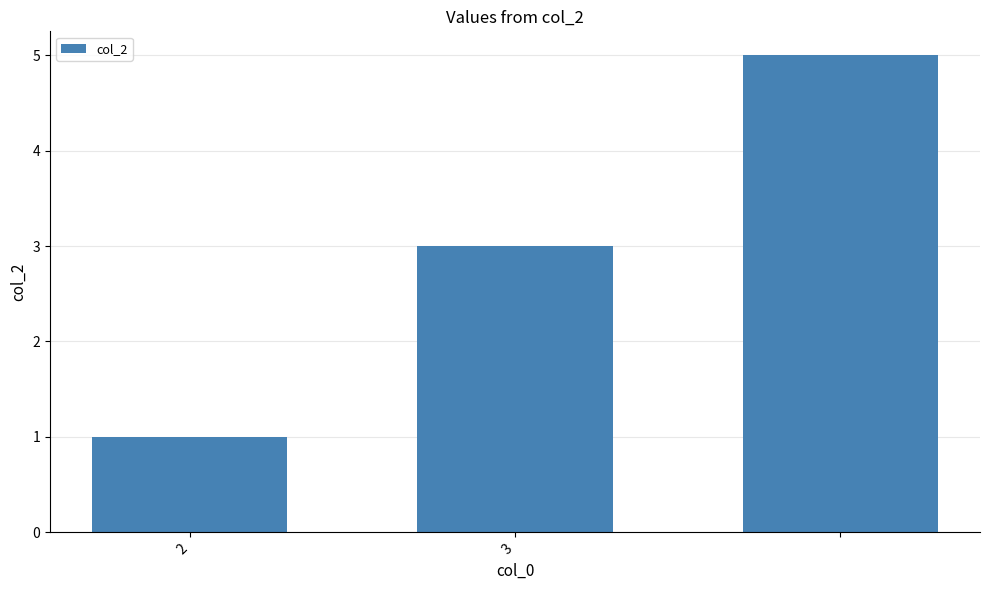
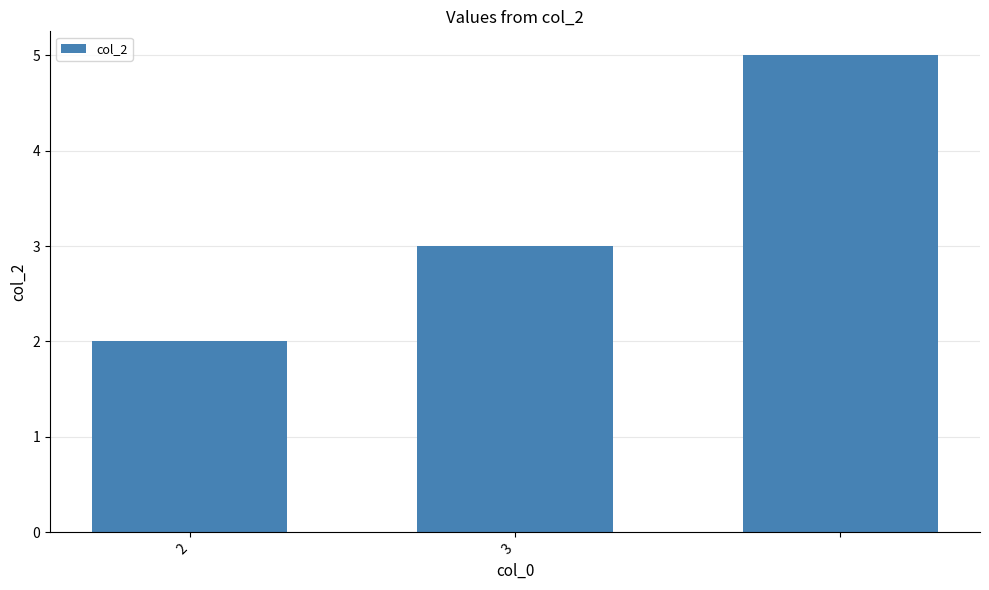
2: 1 -> 2
